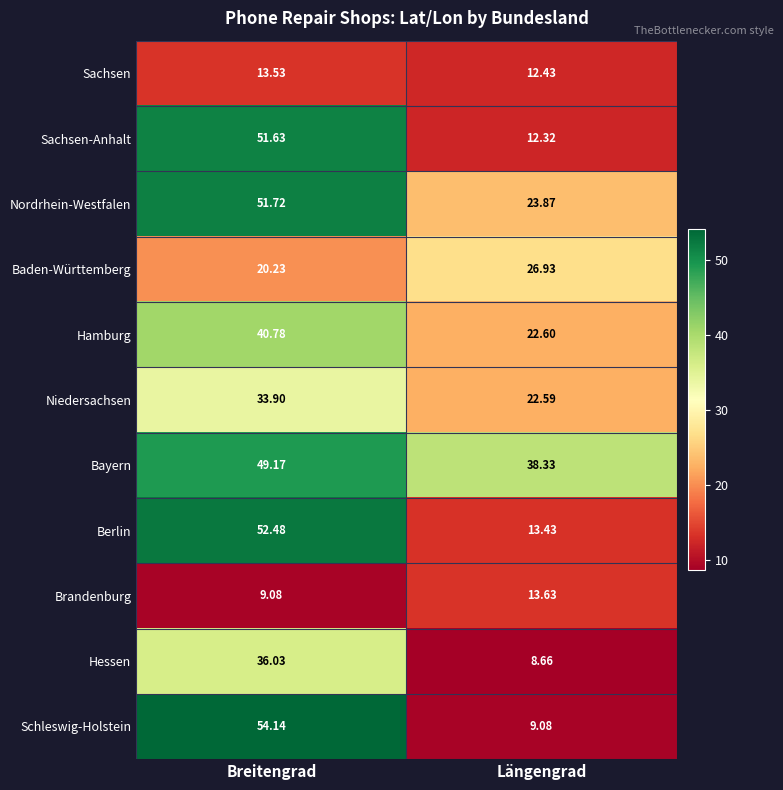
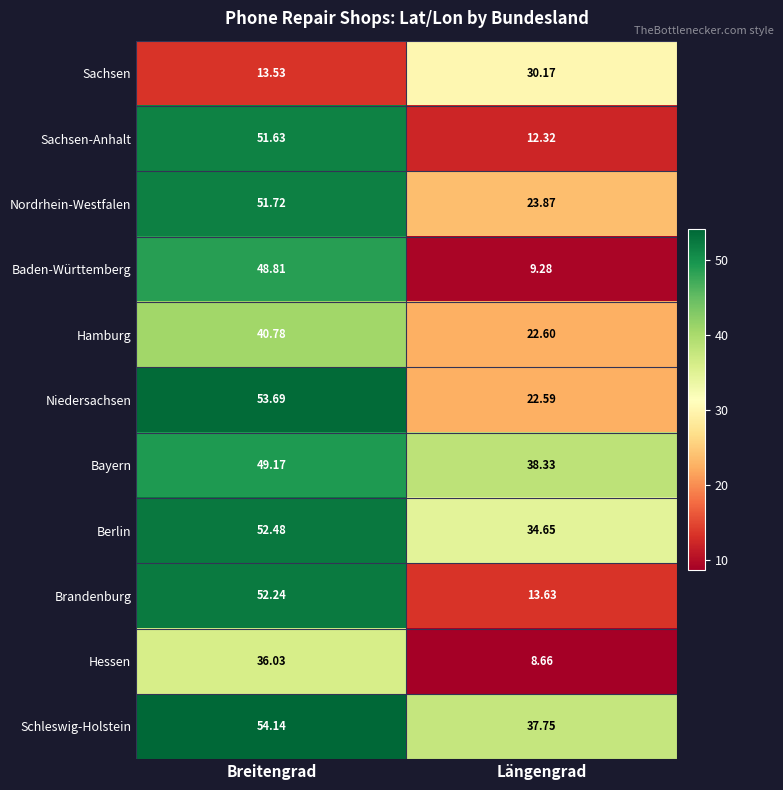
Sachsen, Längengrad: 12.43 -> 30.17
Baden-Württemberg, Breitengrad: 20.23 -> 48.81
Baden-Württemberg, Längengrad: 26.93 -> 9.28
Niedersachsen, Breitengrad: 33.90 -> 53.69
Berlin, Längengrad: 13.43 -> 34.65
Brandenburg, Breitengrad: 9.08 -> 52.24
Schleswig-Holstein, Längengrad: 9.08 -> 37.75
